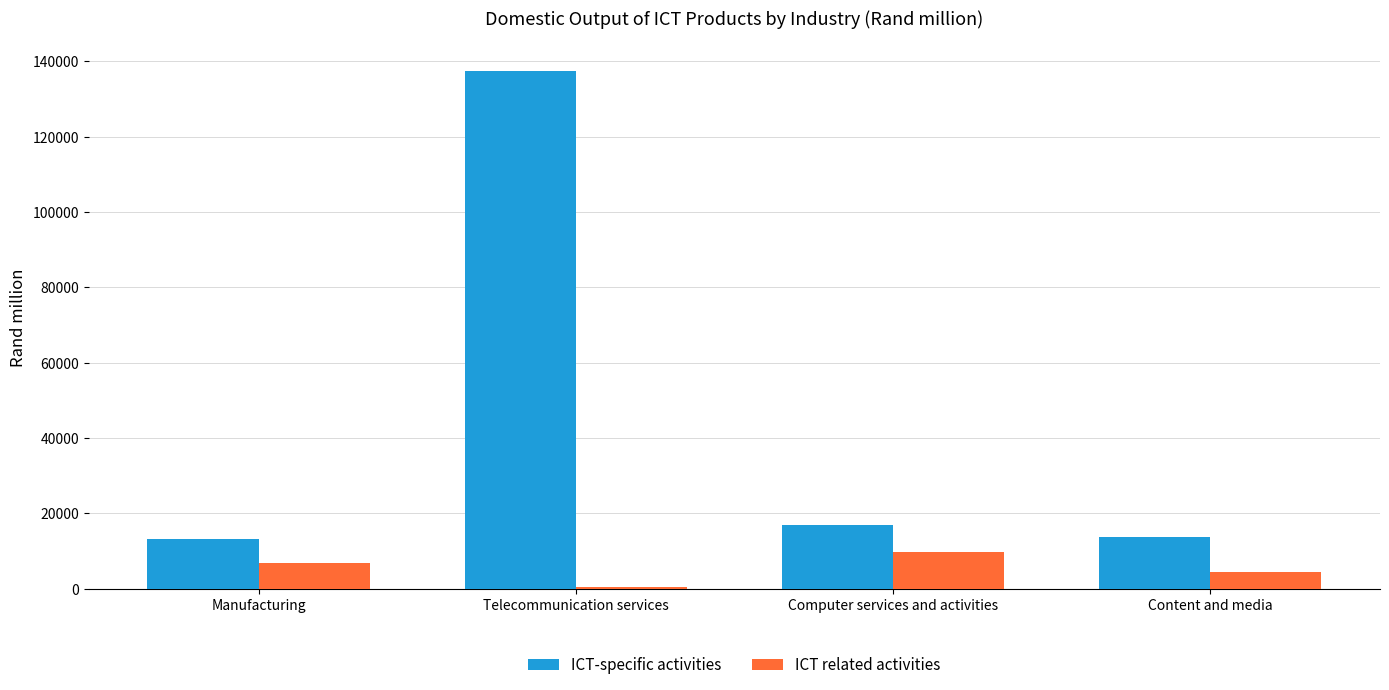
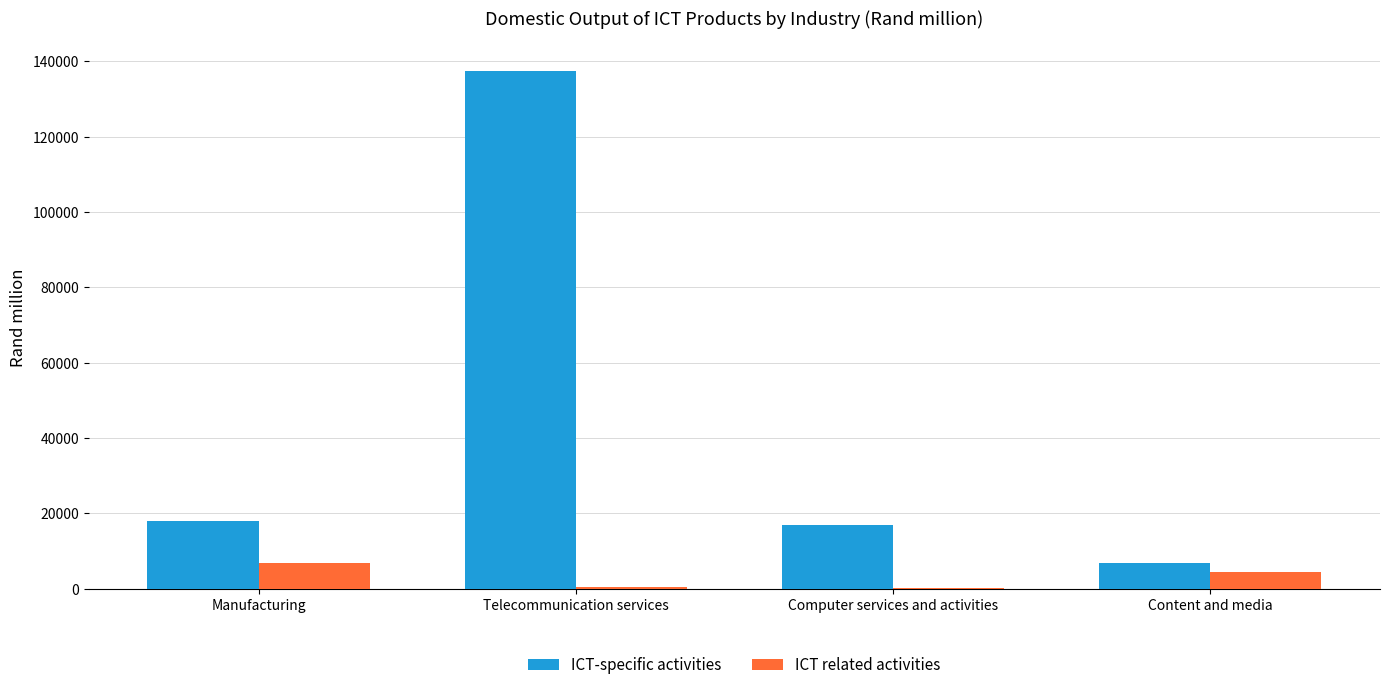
ICT-specific activities, Manufacturing: 13000 -> 18000
ICT related activities, Computer services and activities: 10000 -> 0
ICT-specific activities, Content and media: 14000 -> 7000
